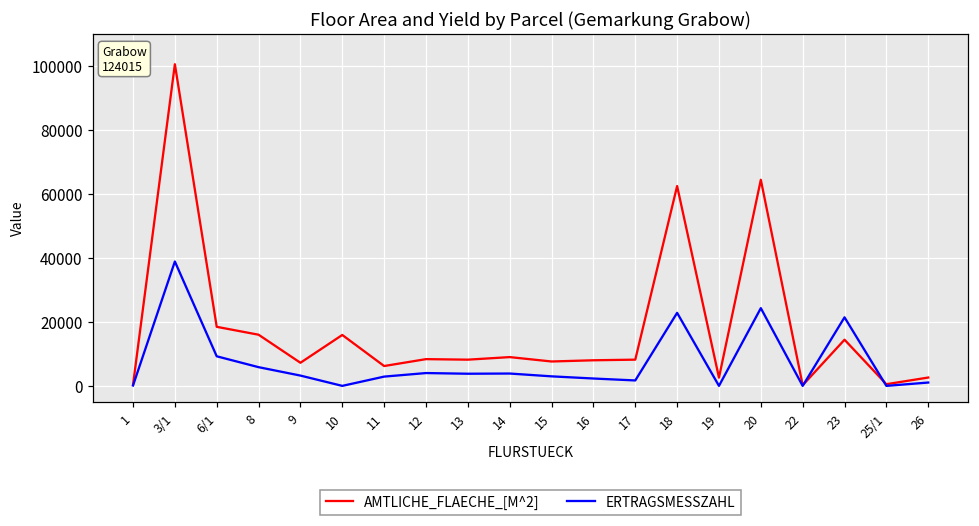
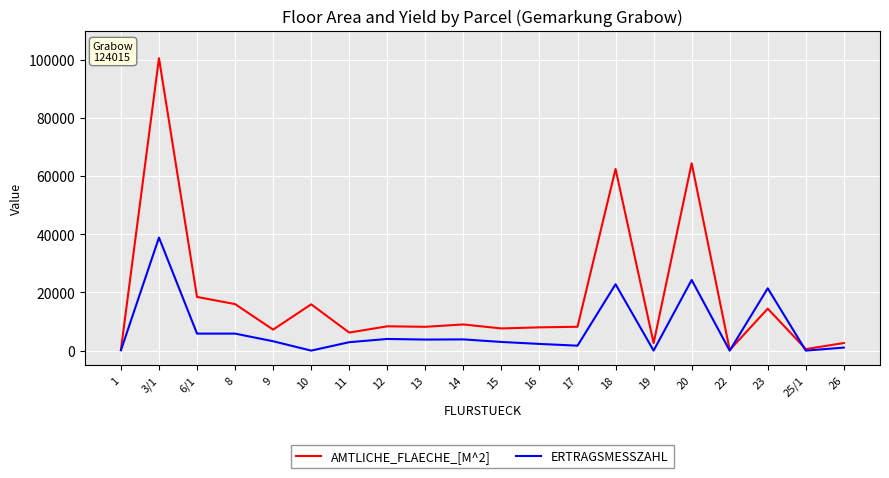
ERTRAGSMESSZAHL, 6/1: 9000 -> 6000
